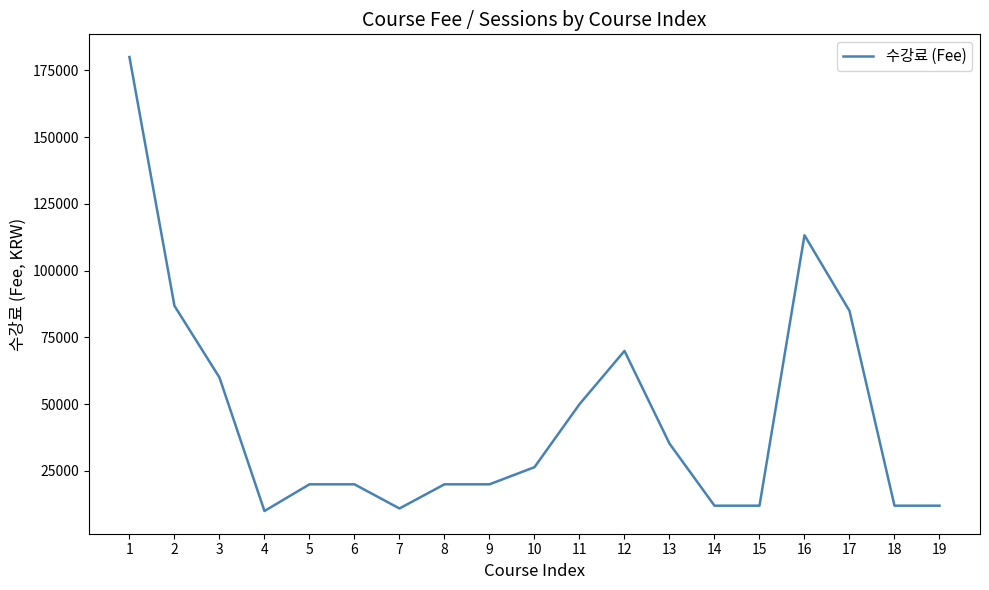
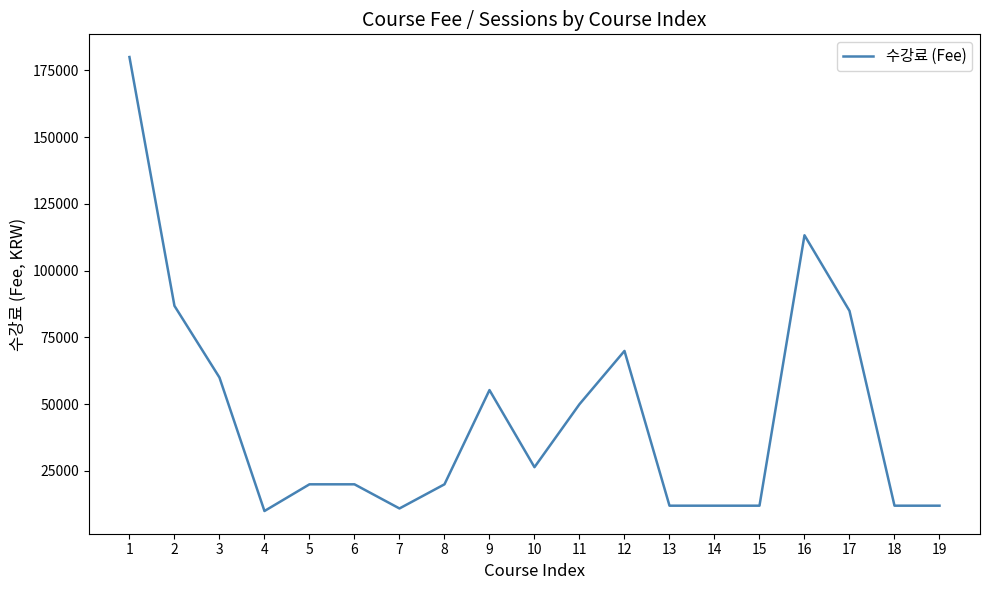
9: 20000 -> 55000
13: 35000 -> 12000
